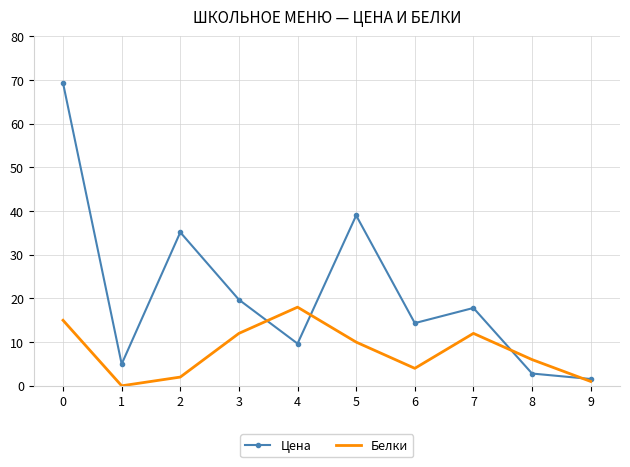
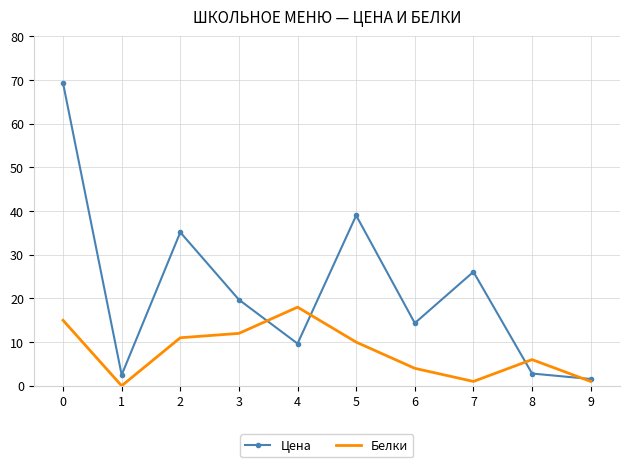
Цена, 1: 5 -> 2
Белки, 2: 2 -> 11
Цена, 7: 18 -> 26
Белки, 7: 12 -> 1
